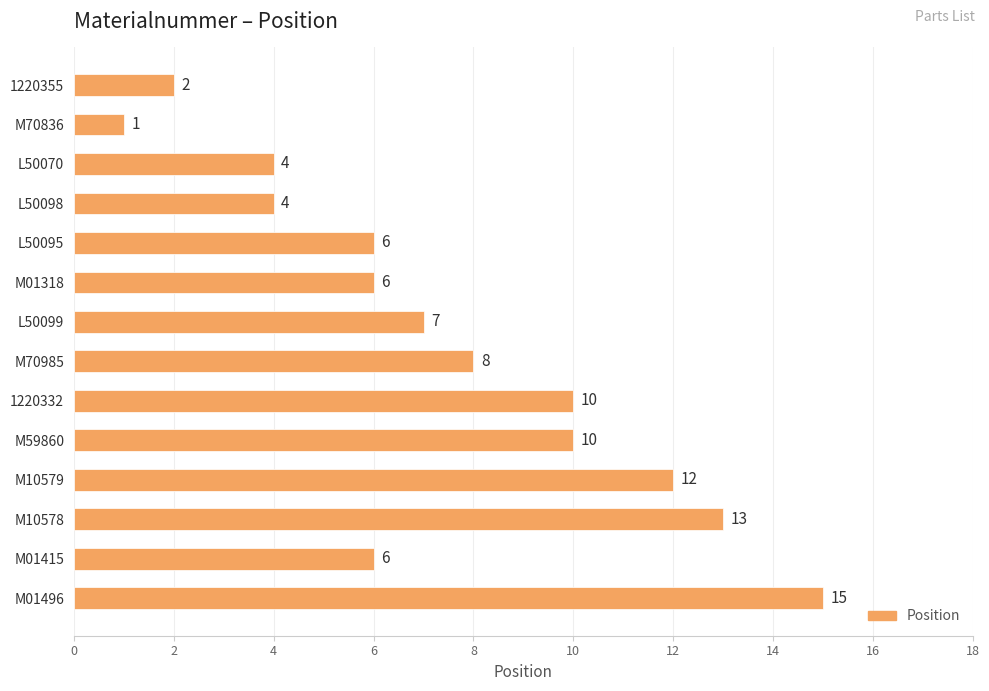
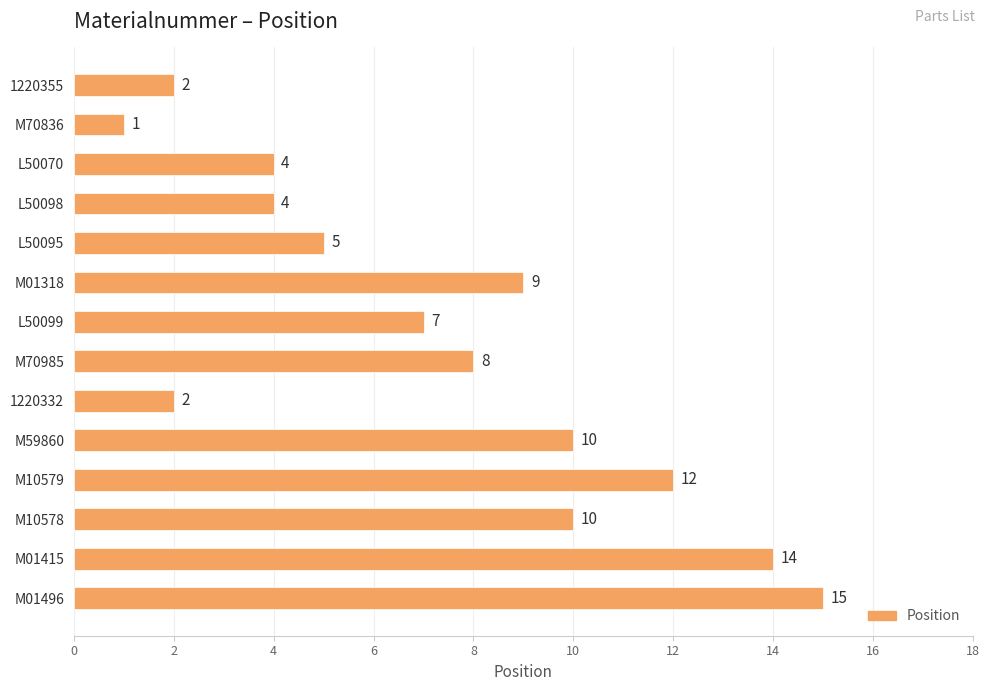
L50095: 6 -> 5
M01318: 6 -> 9
1220332: 10 -> 2
M10578: 13 -> 10
M01415: 6 -> 14
